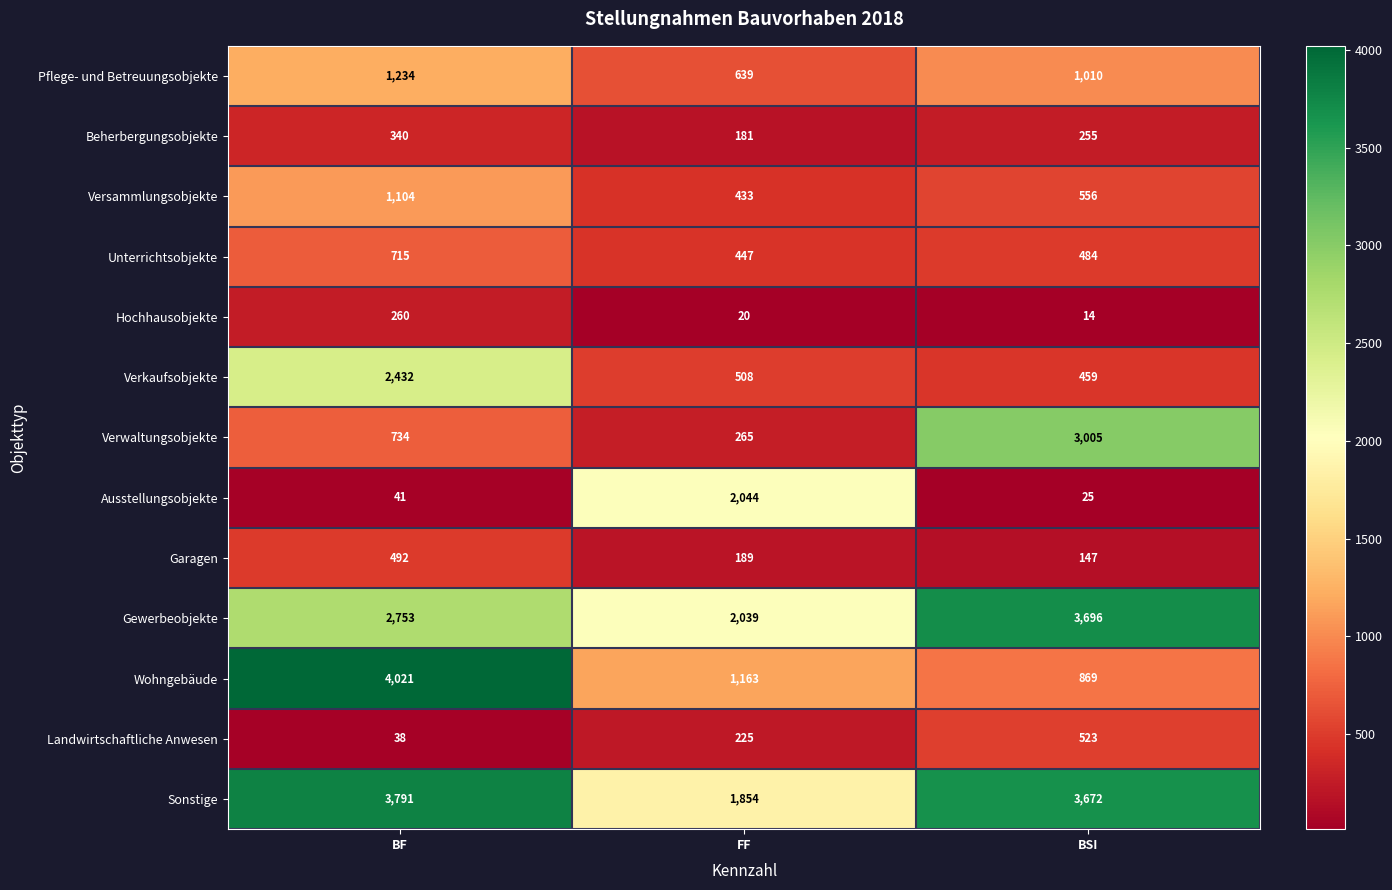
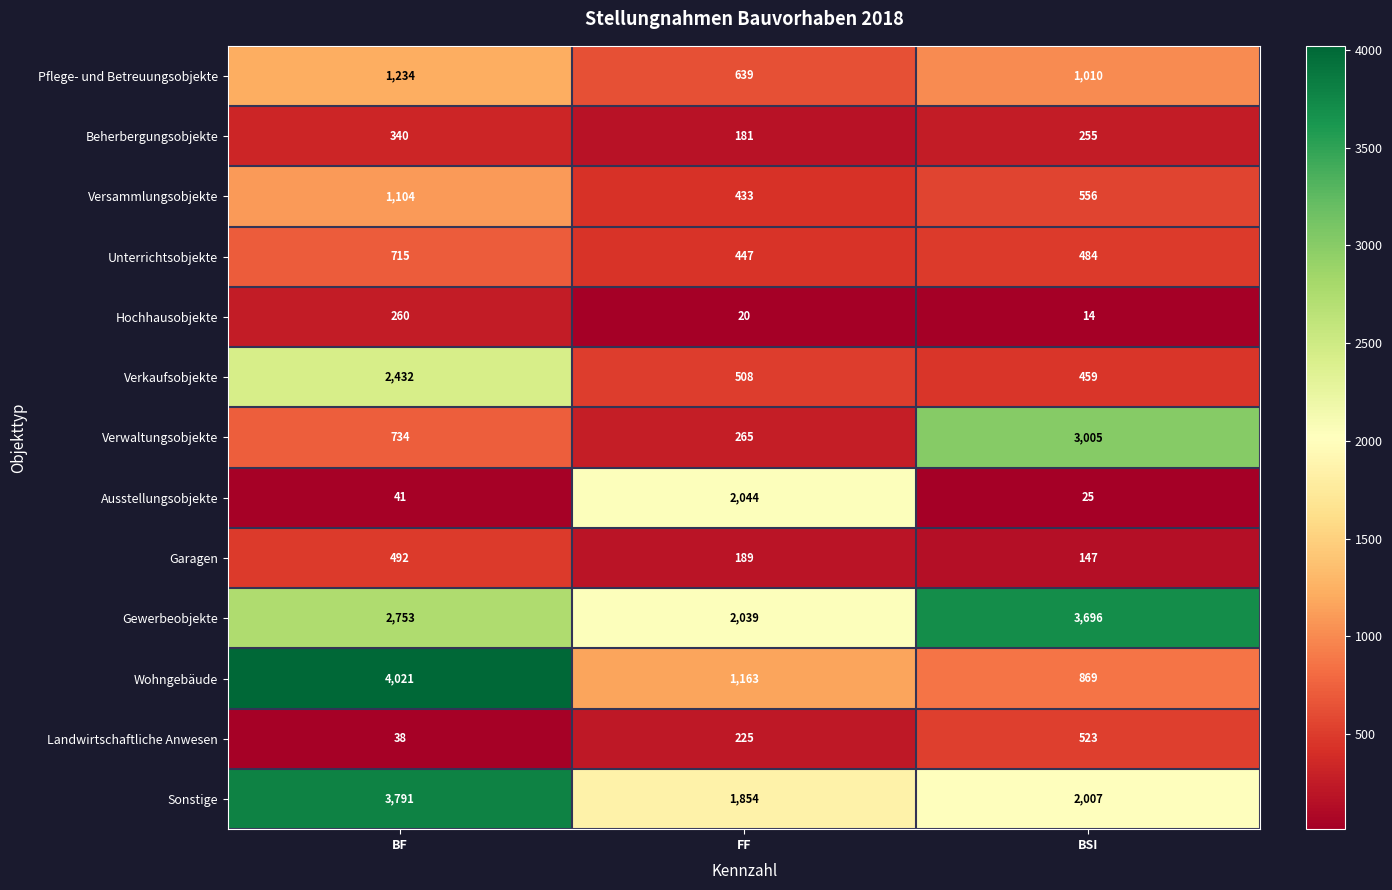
Sonstige, BSI: 3,672 -> 2,007
